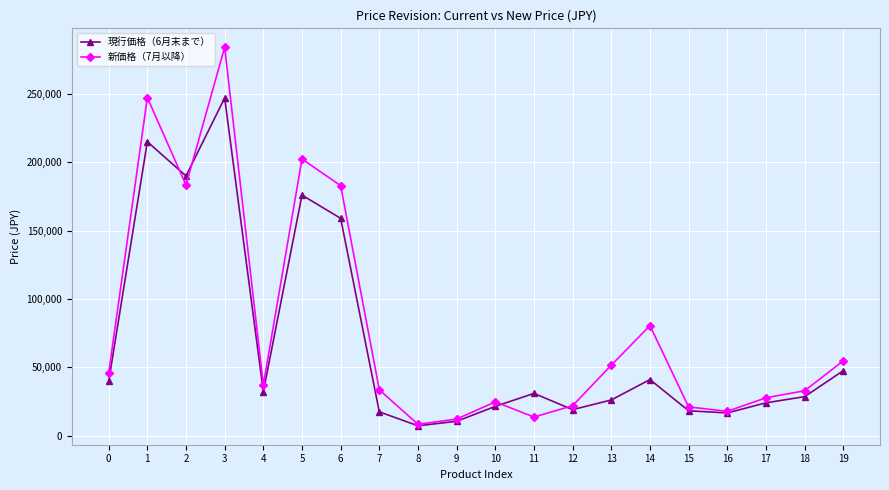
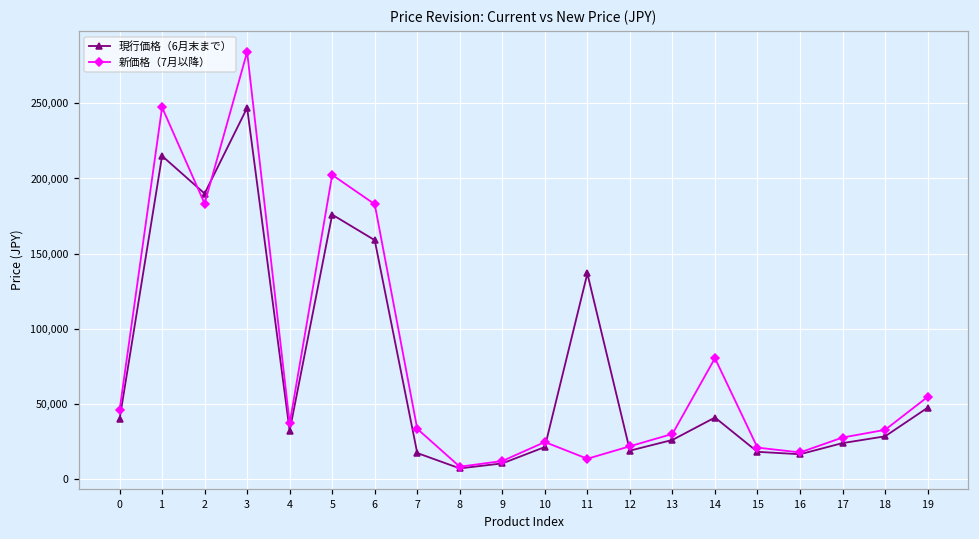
現行価格（6月末まで）, 11: 31,000 -> 137,000
新価格（7月以降）, 13: 52,000 -> 30,000
